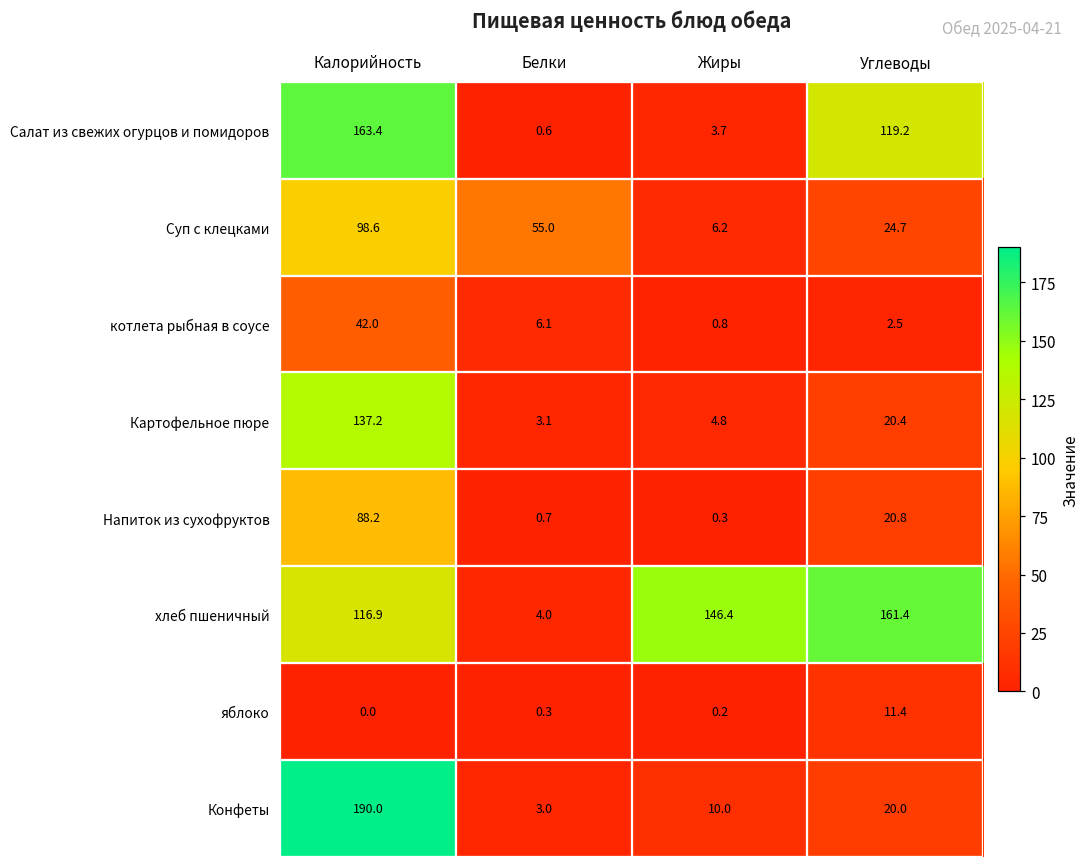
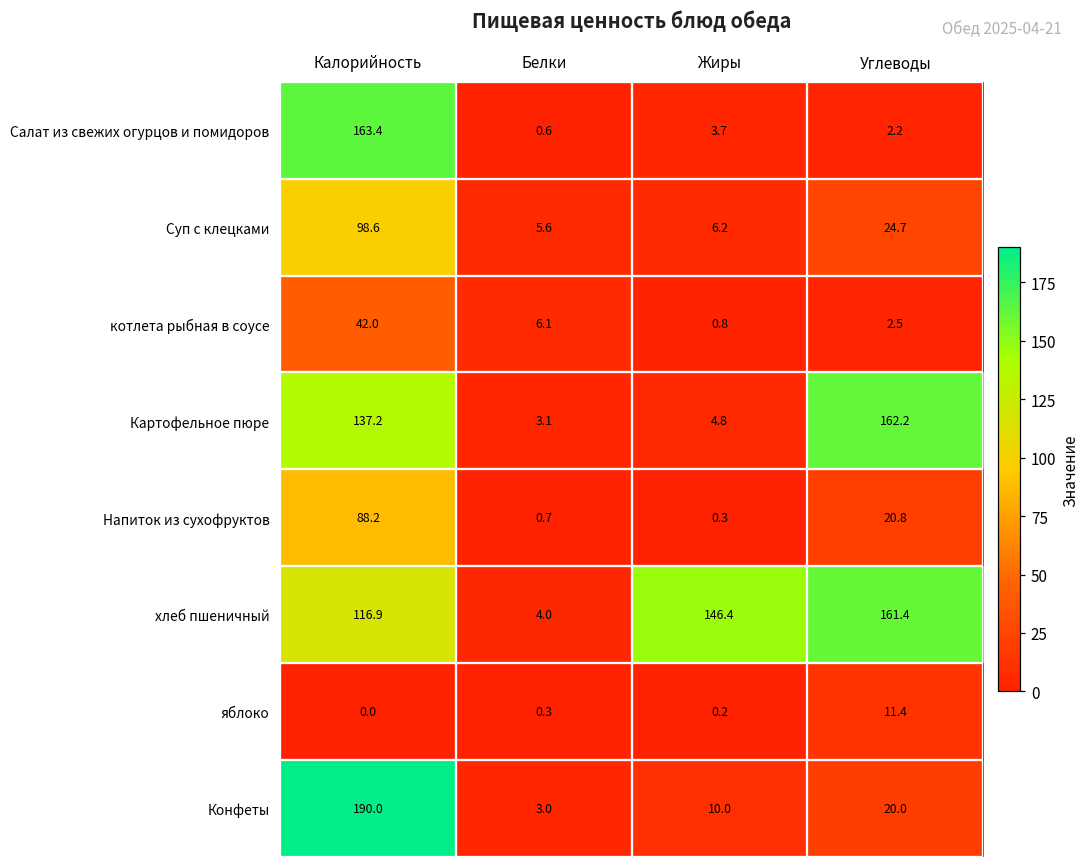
Салат из свежих огурцов и помидоров, Углеводы: 119.2 -> 2.2
Суп с клецками, Белки: 55.0 -> 5.6
Картофельное пюре, Углеводы: 20.4 -> 162.2
